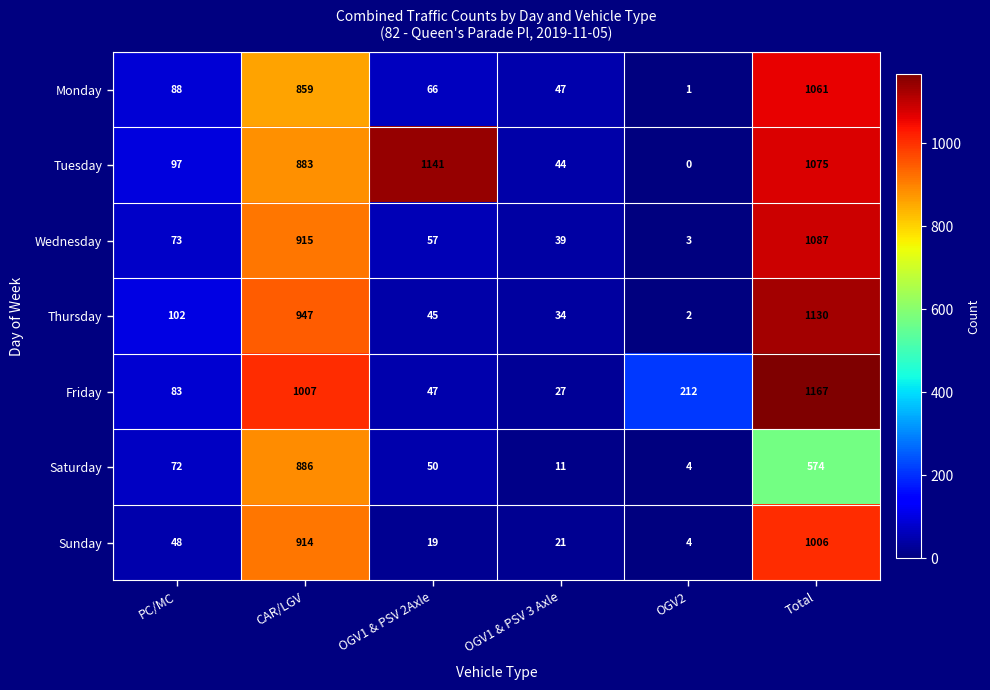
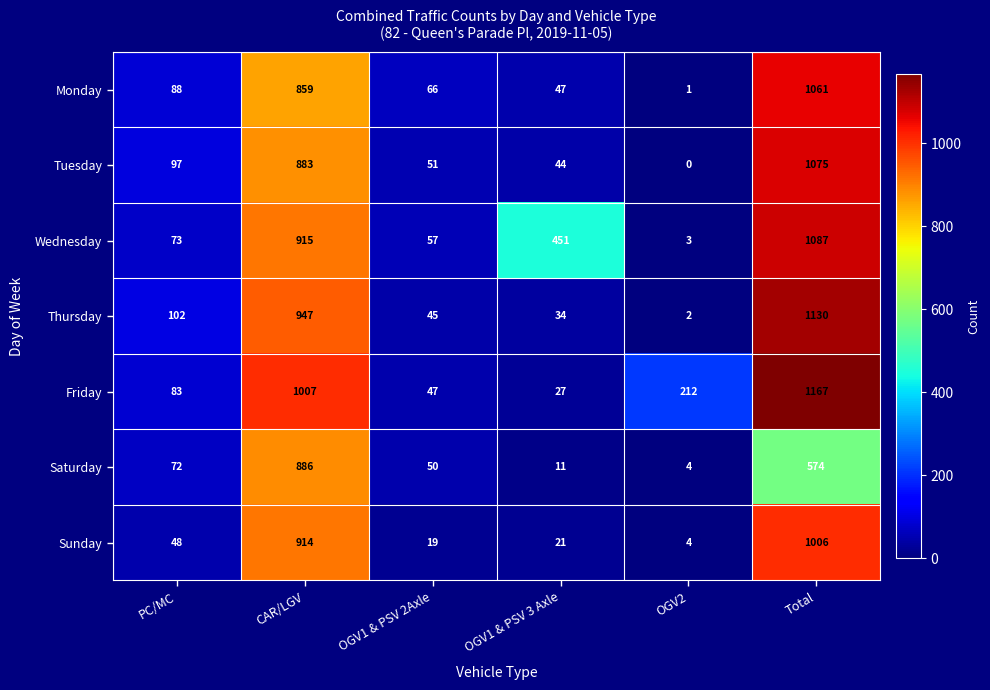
Tuesday, OGV1 & PSV 2Axle: 1141 -> 51
Wednesday, OGV1 & PSV 3 Axle: 39 -> 451
